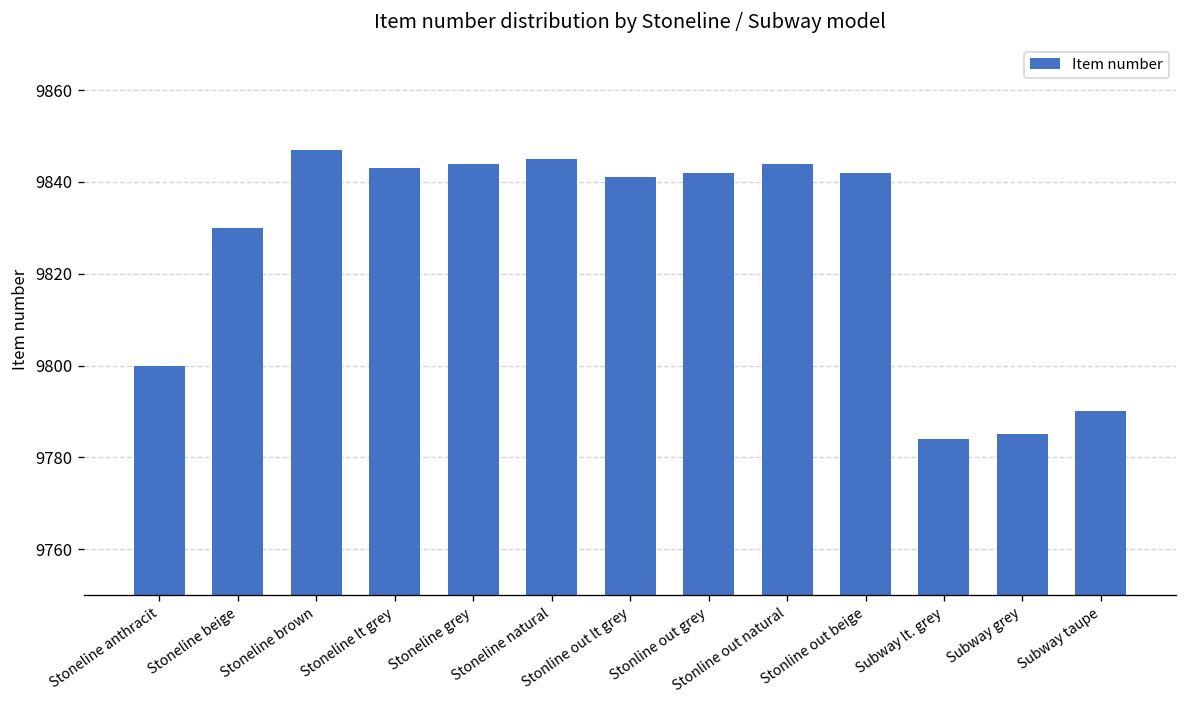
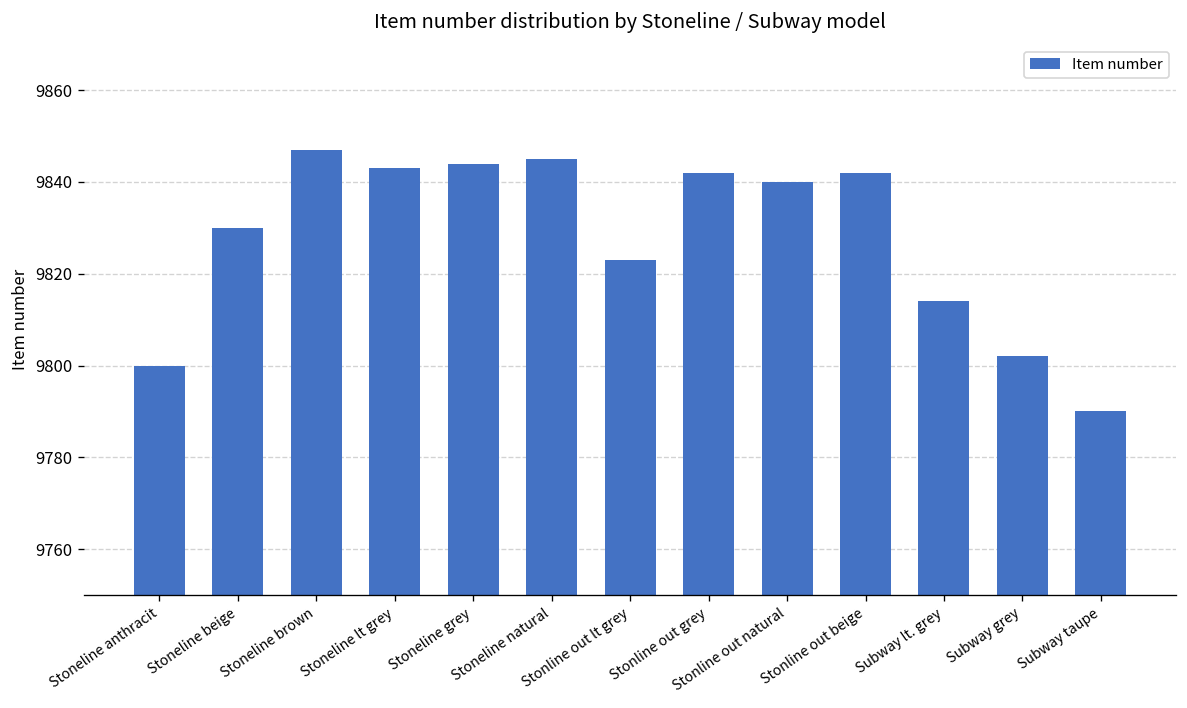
Stonline out lt grey: 9841 -> 9823
Stonline out natural: 9844 -> 9840
Subway lt. grey: 9784 -> 9814
Subway grey: 9785 -> 9802
